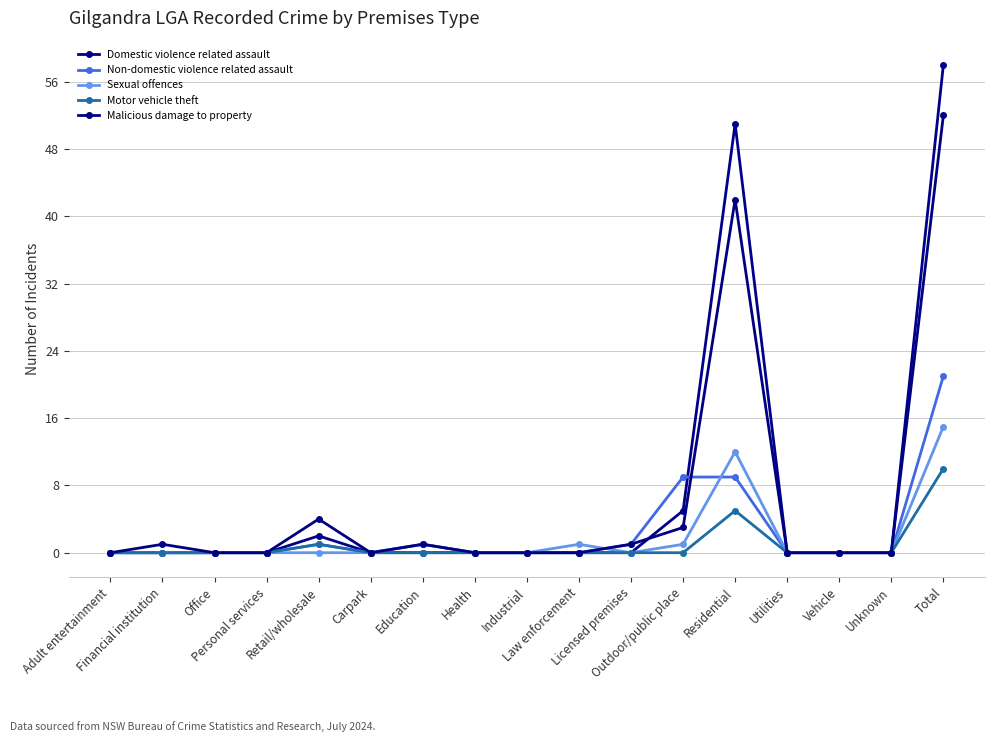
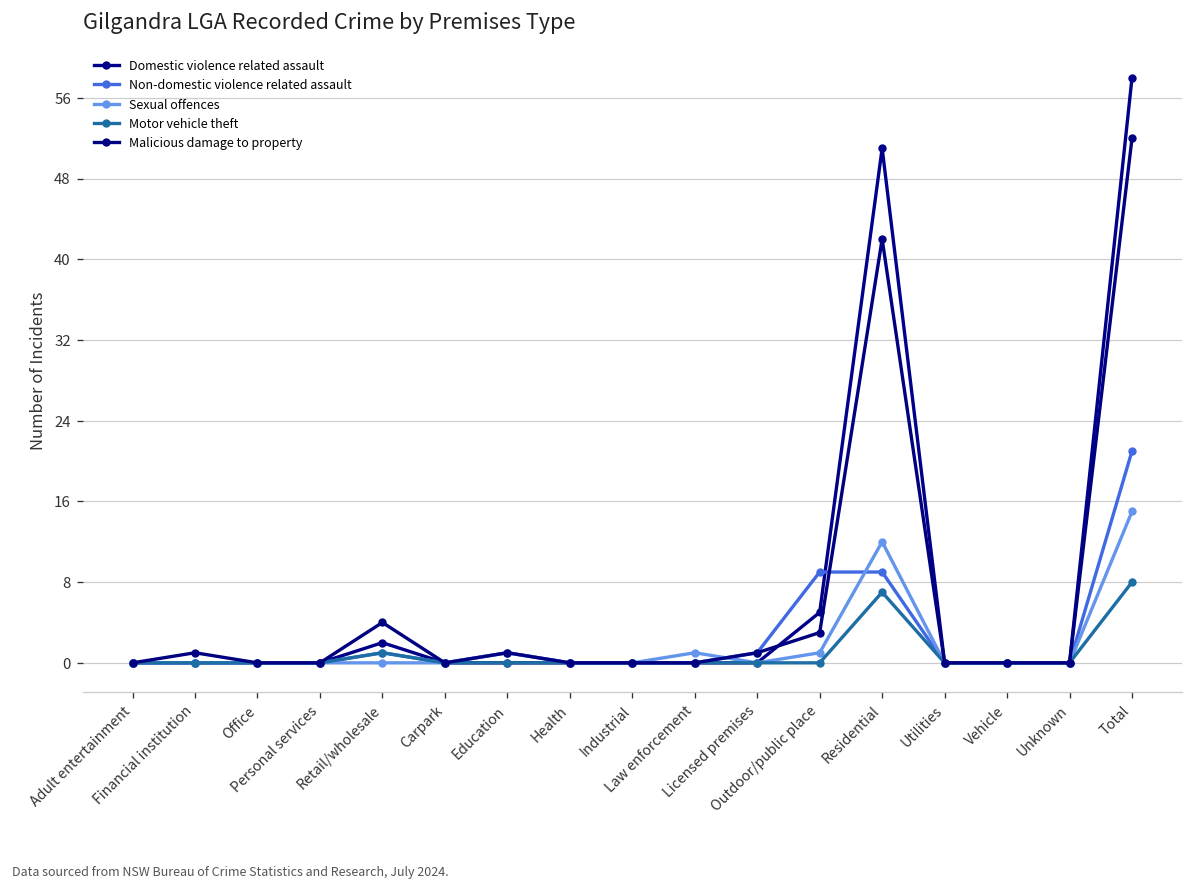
Motor vehicle theft, Residential: 5 -> 7
Motor vehicle theft, Total: 10 -> 8
